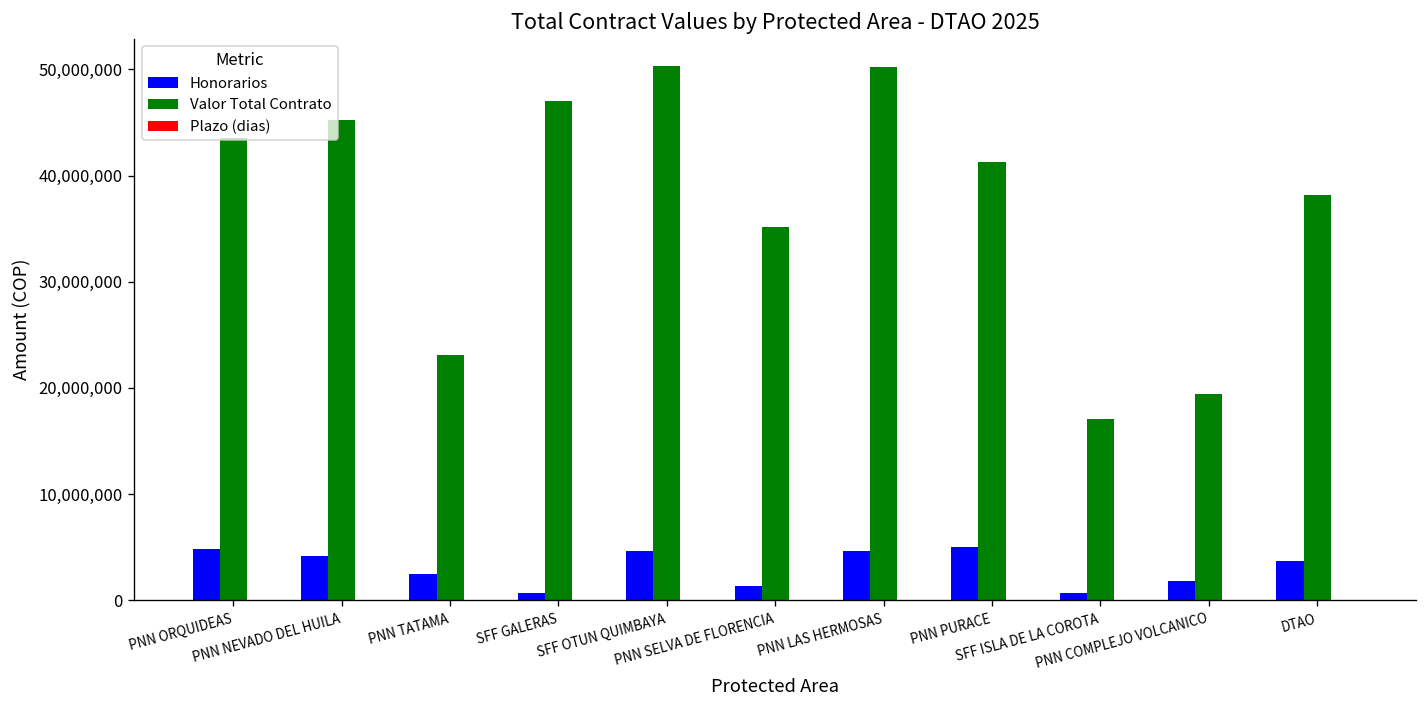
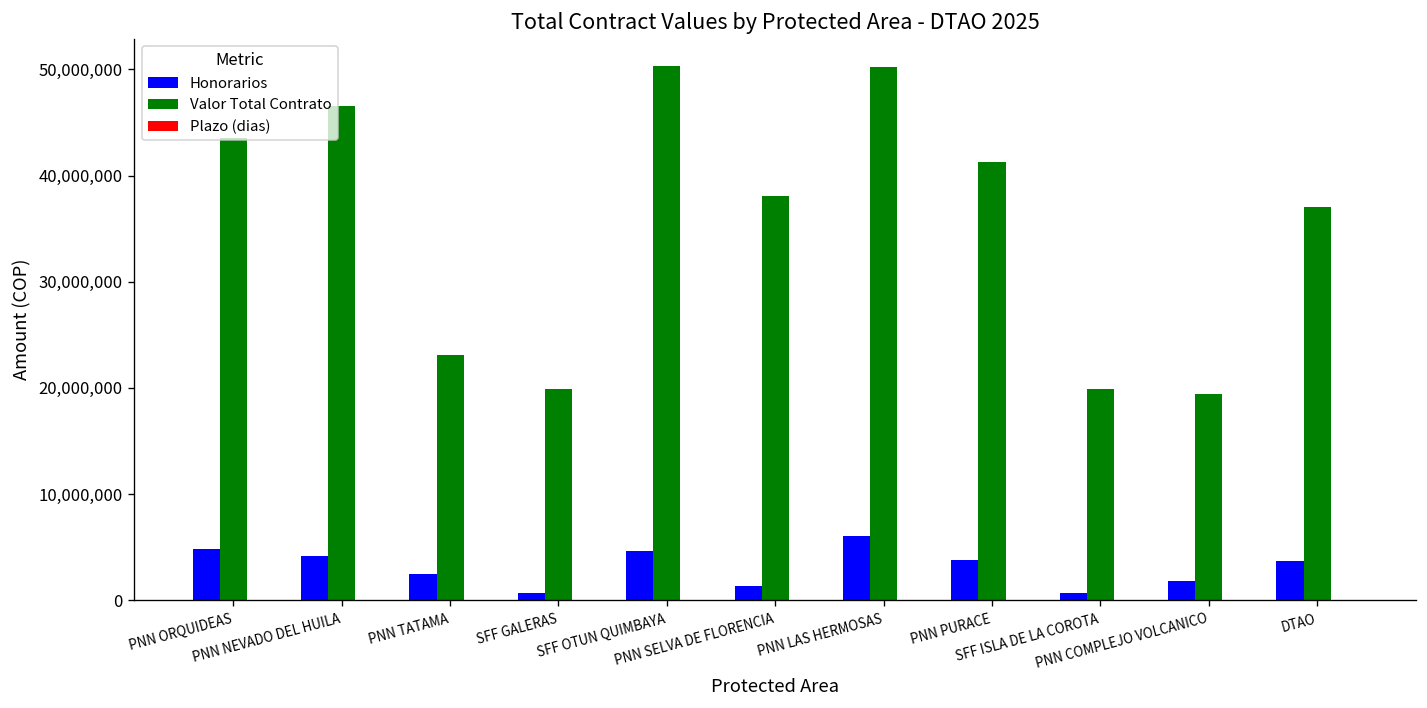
Valor Total Contrato, PNN NEVADO DEL HUILA: 45,000,000 -> 47,000,000
Valor Total Contrato, SFF GALERAS: 47,000,000 -> 20,000,000
Valor Total Contrato, PNN SELVA DE FLORENCIA: 35,000,000 -> 38,000,000
Honorarios, PNN LAS HERMOSAS: 5,000,000 -> 6,000,000
Honorarios, PNN PURACE: 5,000,000 -> 4,000,000
Valor Total Contrato, SFF ISLA DE LA COROTA: 17,000,000 -> 20,000,000
Valor Total Contrato, DTAO: 38,000,000 -> 37,000,000
